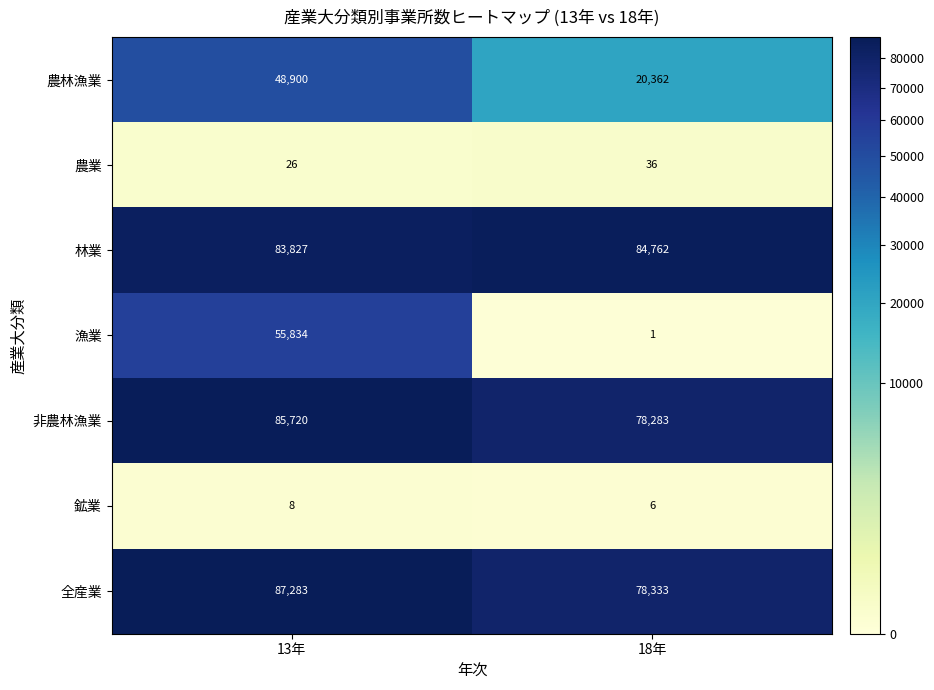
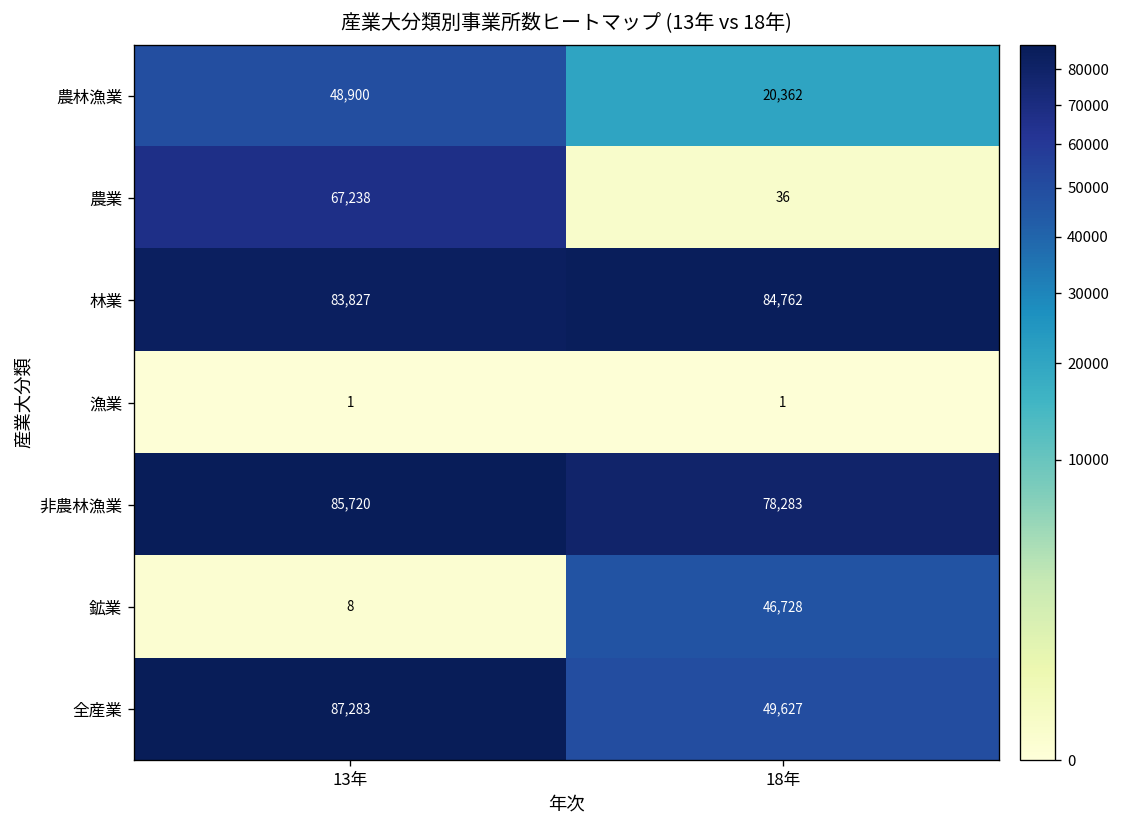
農業, 13年: 26 -> 67,238
漁業, 13年: 55,834 -> 1
鉱業, 18年: 6 -> 46,728
全産業, 18年: 78,333 -> 49,627
